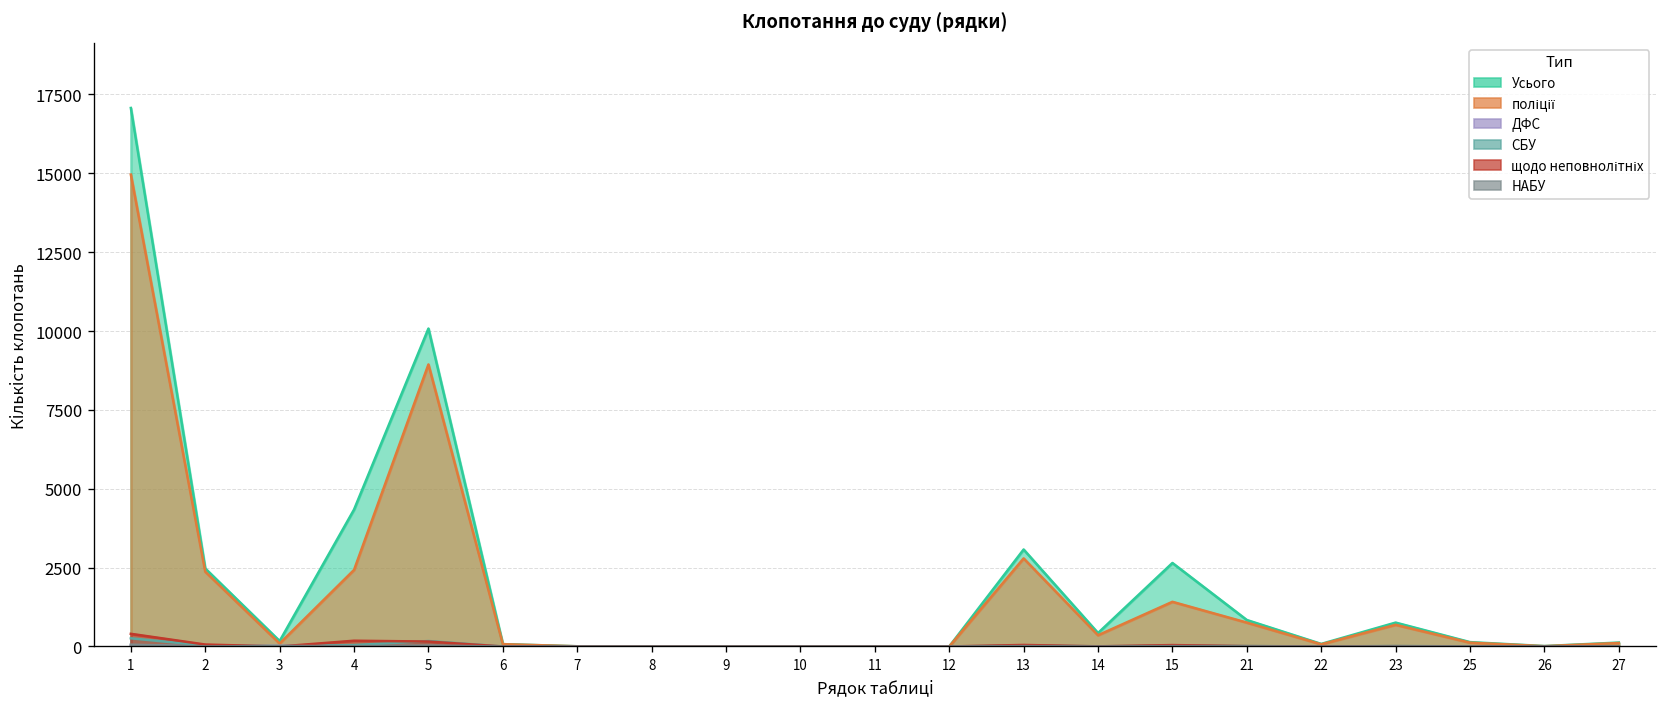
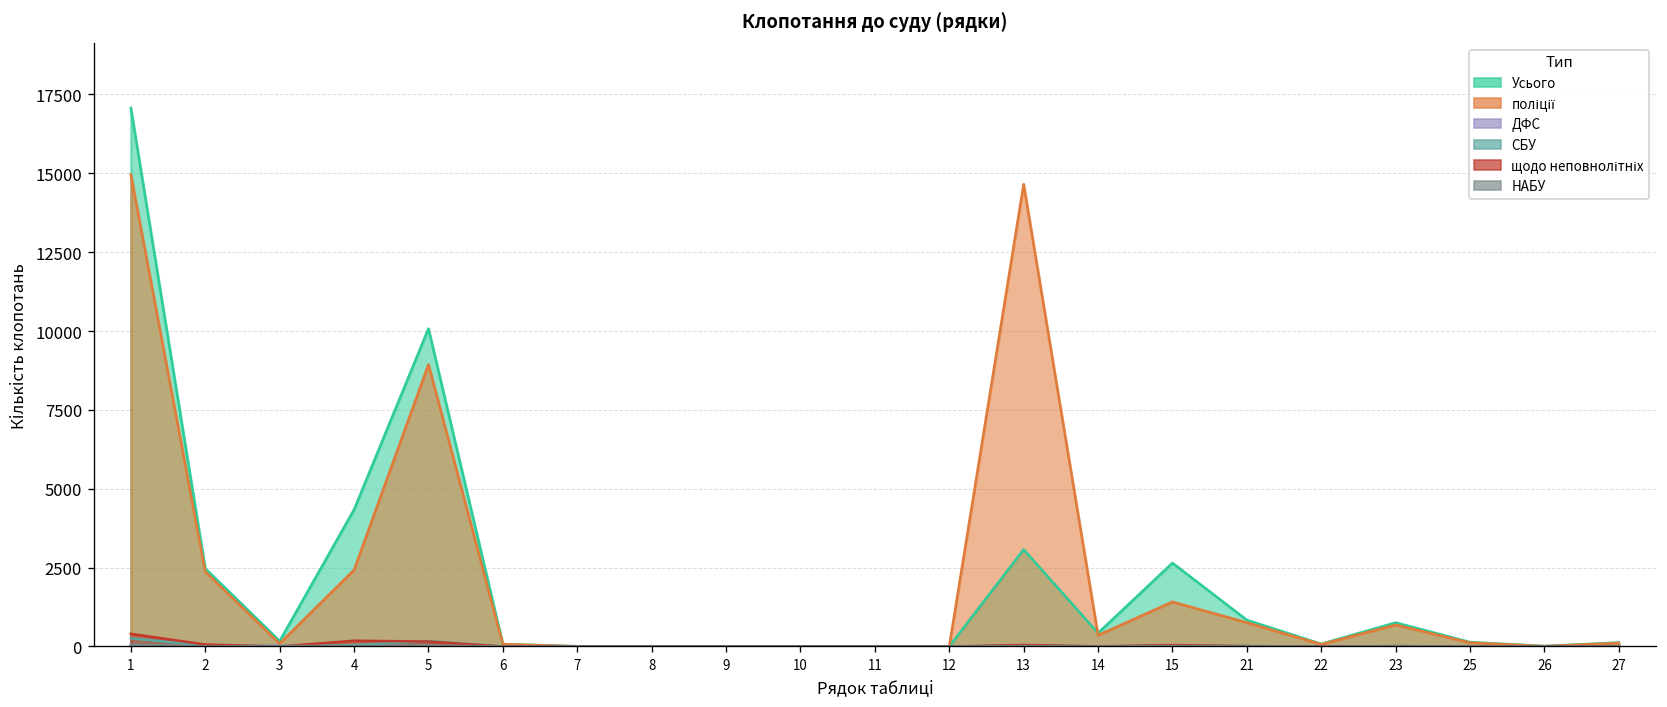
поліції, 13: 2800 -> 14700
